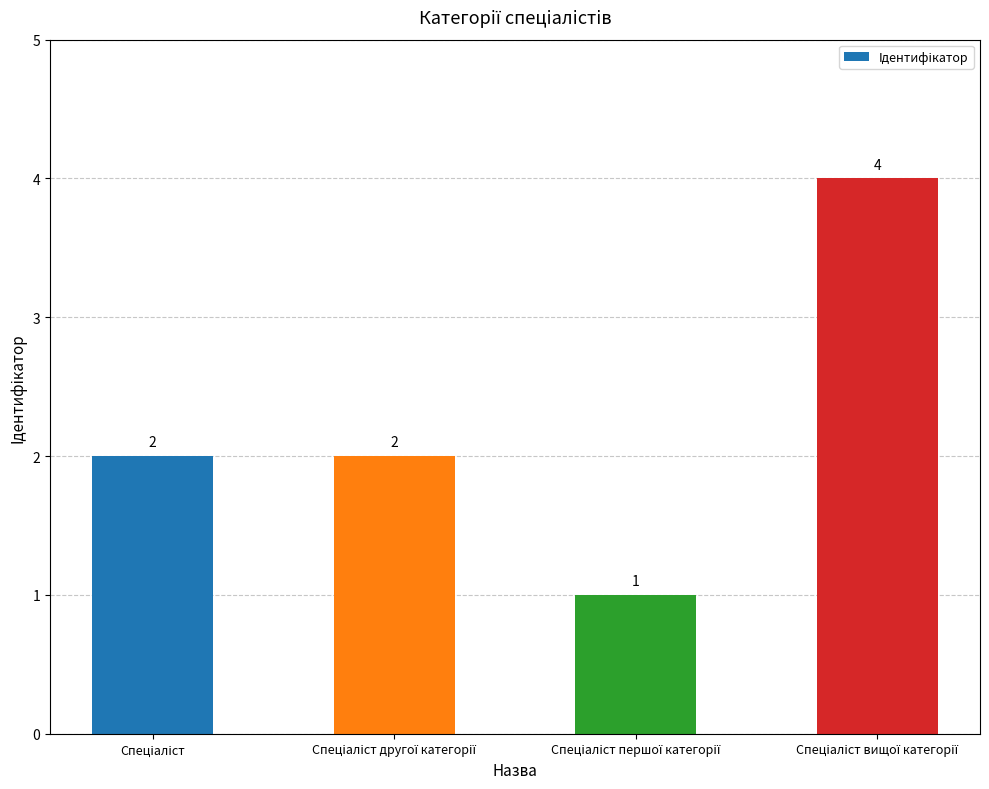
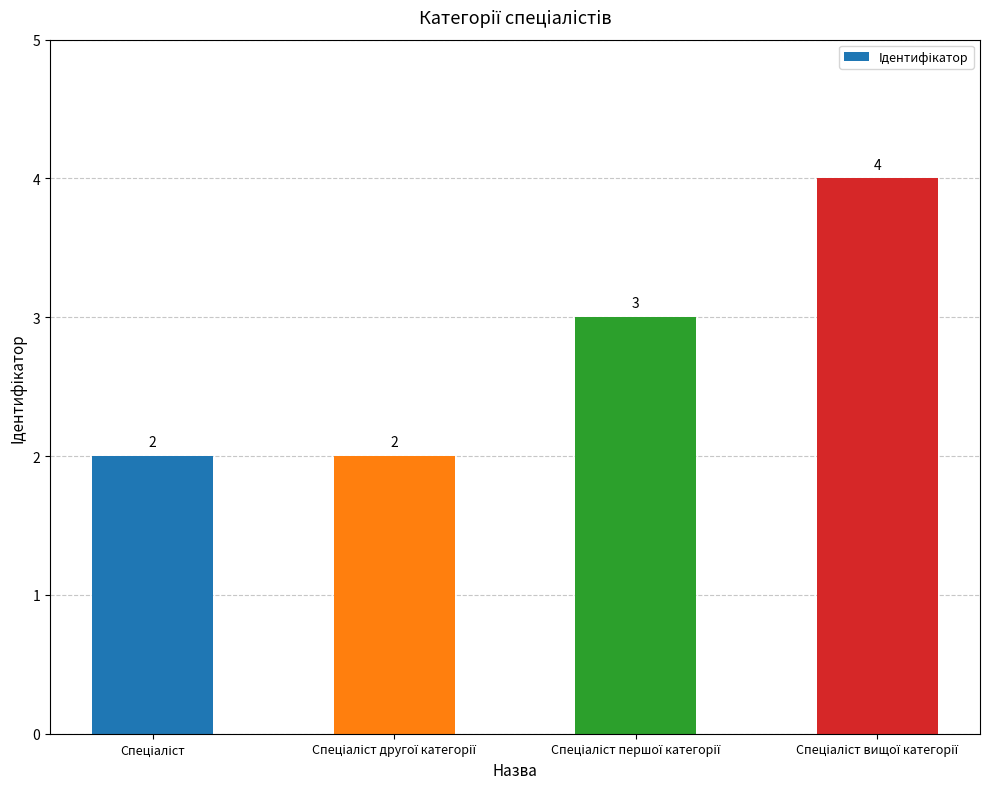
Спеціаліст першої категорії: 1 -> 3
